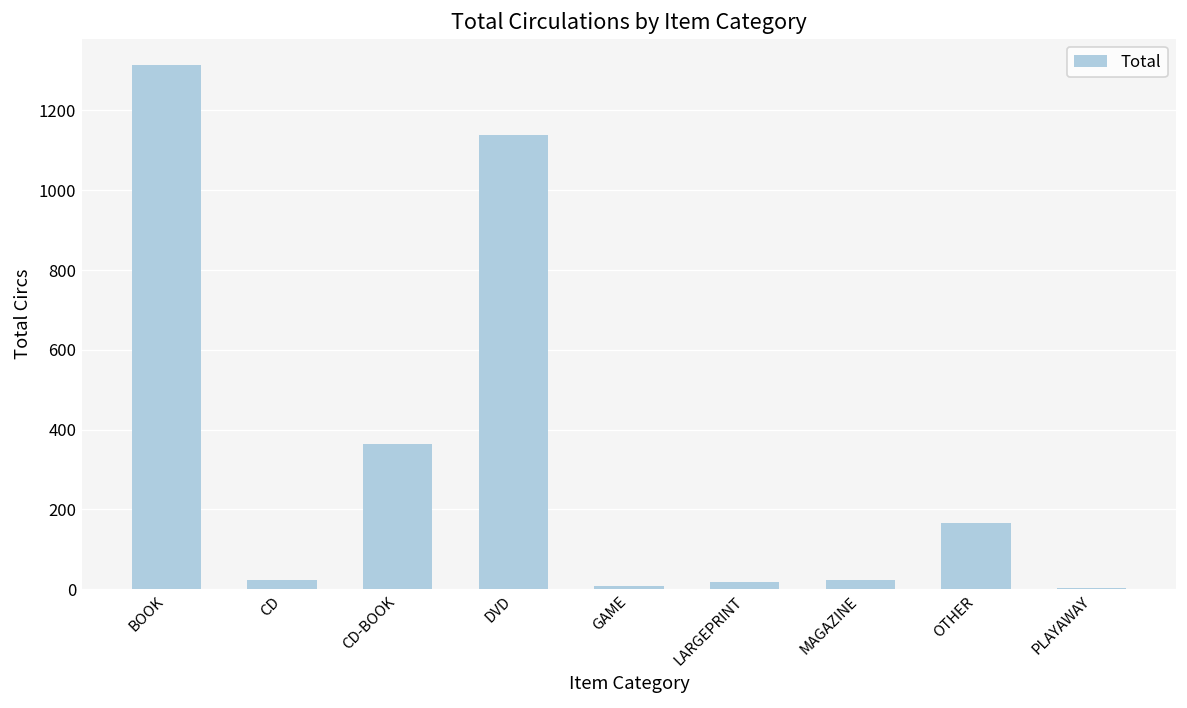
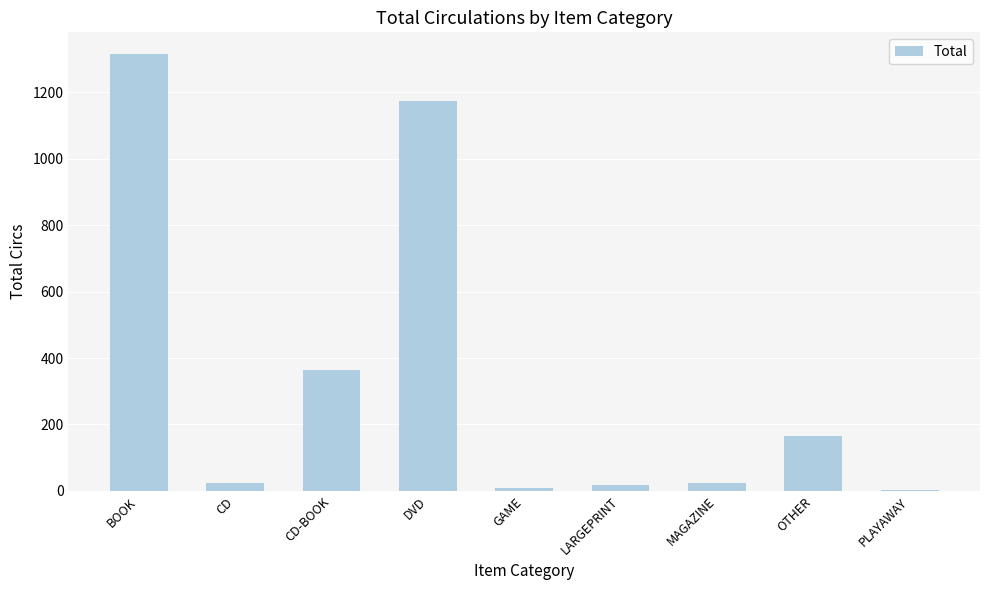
DVD: 1140 -> 1170
